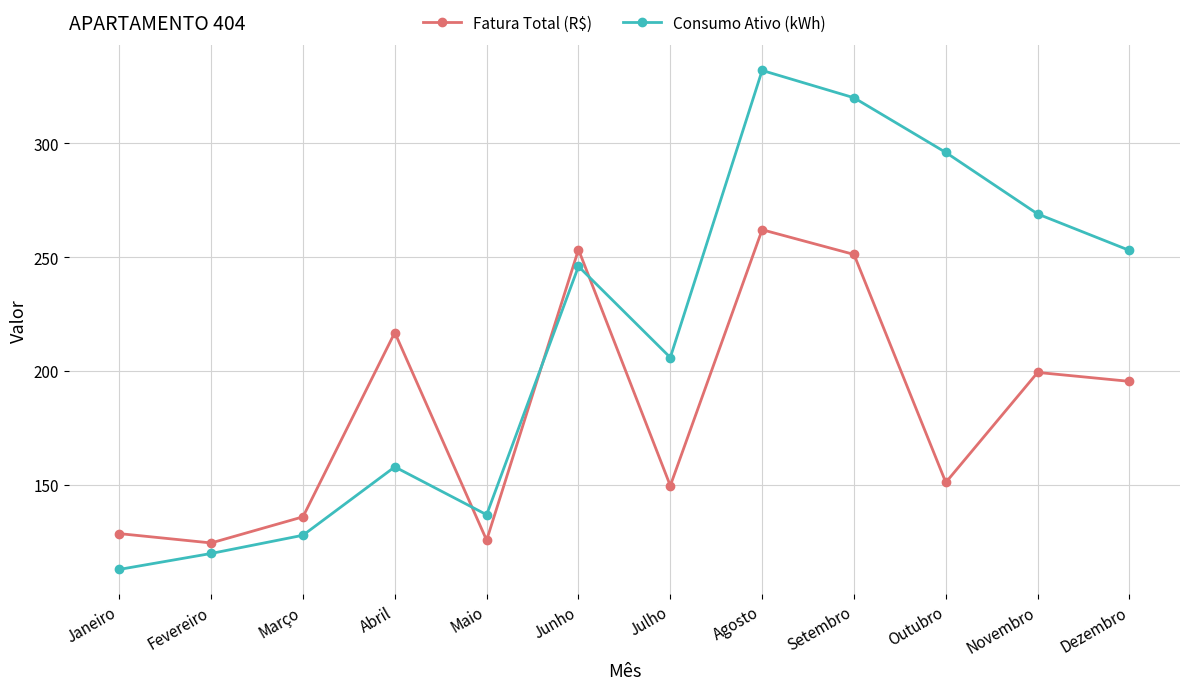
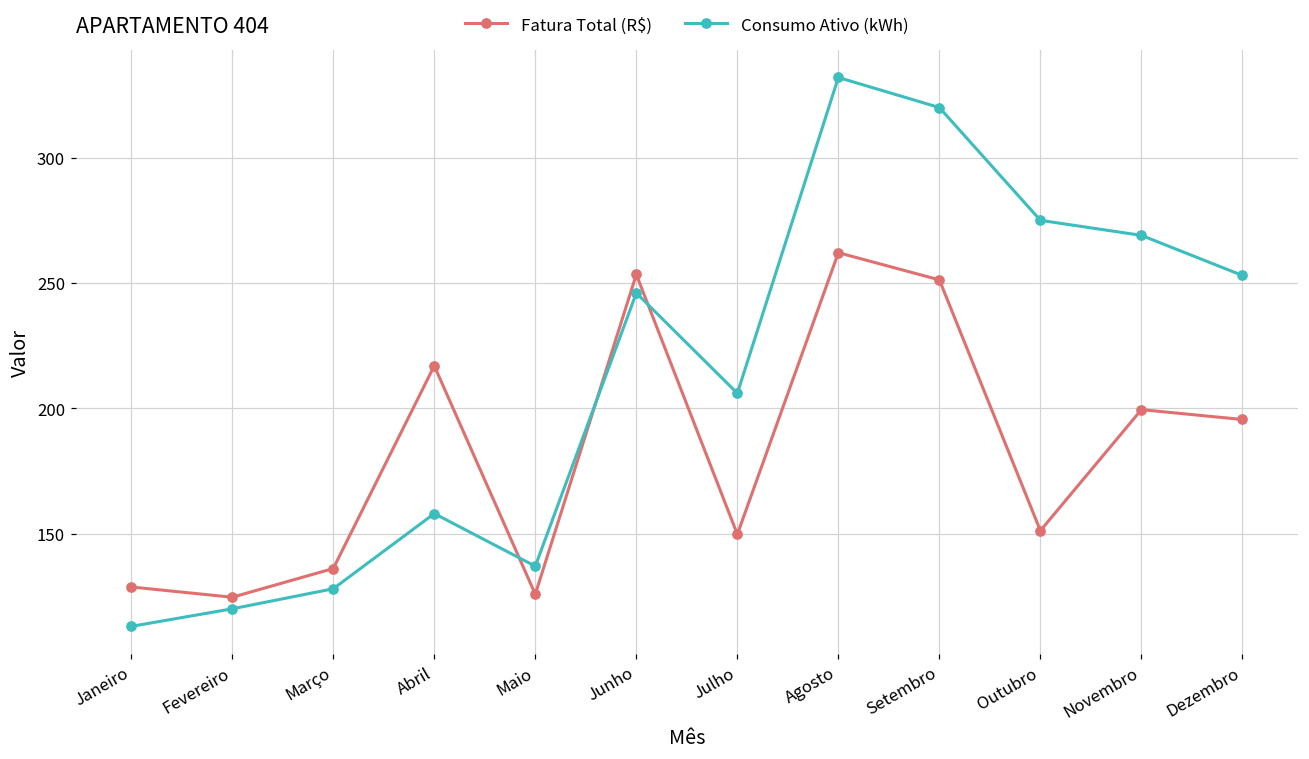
Consumo Ativo (kWh), Outubro: 296 -> 275
